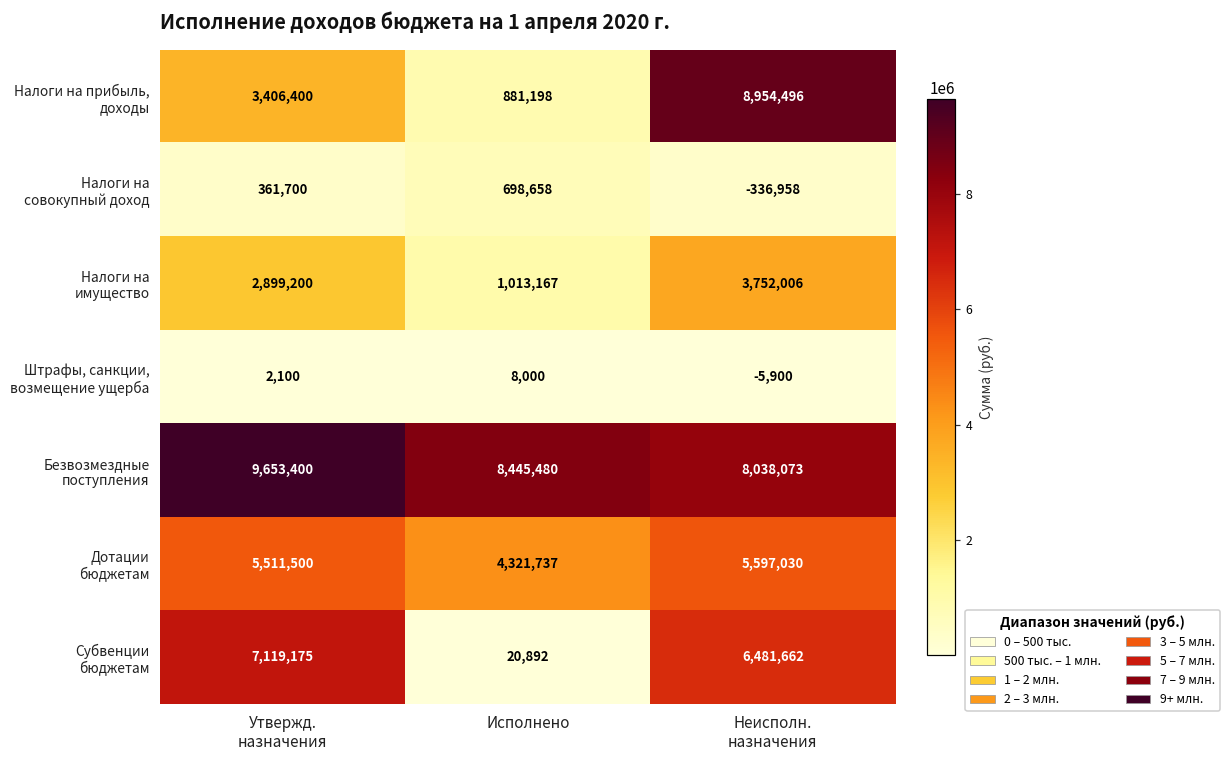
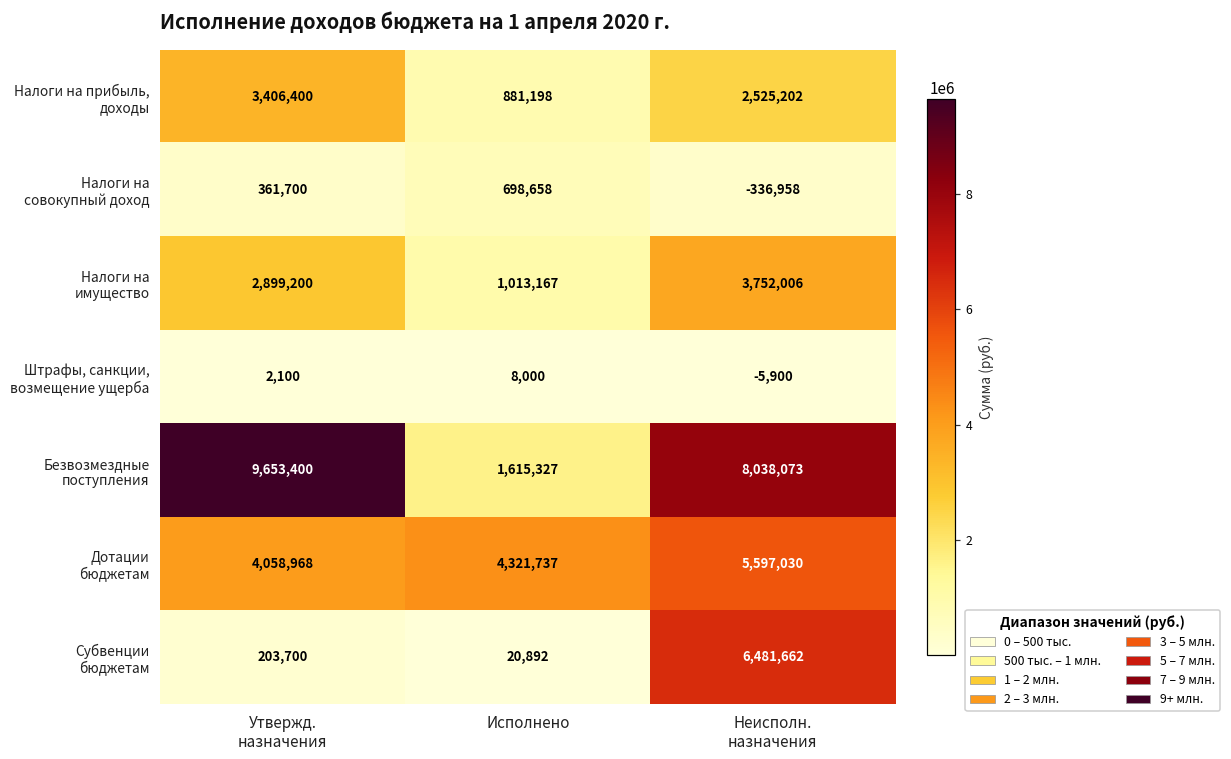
Налоги на прибыль, доходы, Неисполн. назначения: 8,954,496 -> 2,525,202
Безвозмездные поступления, Исполнено: 8,445,480 -> 1,615,327
Дотации бюджетам, Утвержд. назначения: 5,511,500 -> 4,058,968
Субвенции бюджетам, Утвержд. назначения: 7,119,175 -> 203,700
